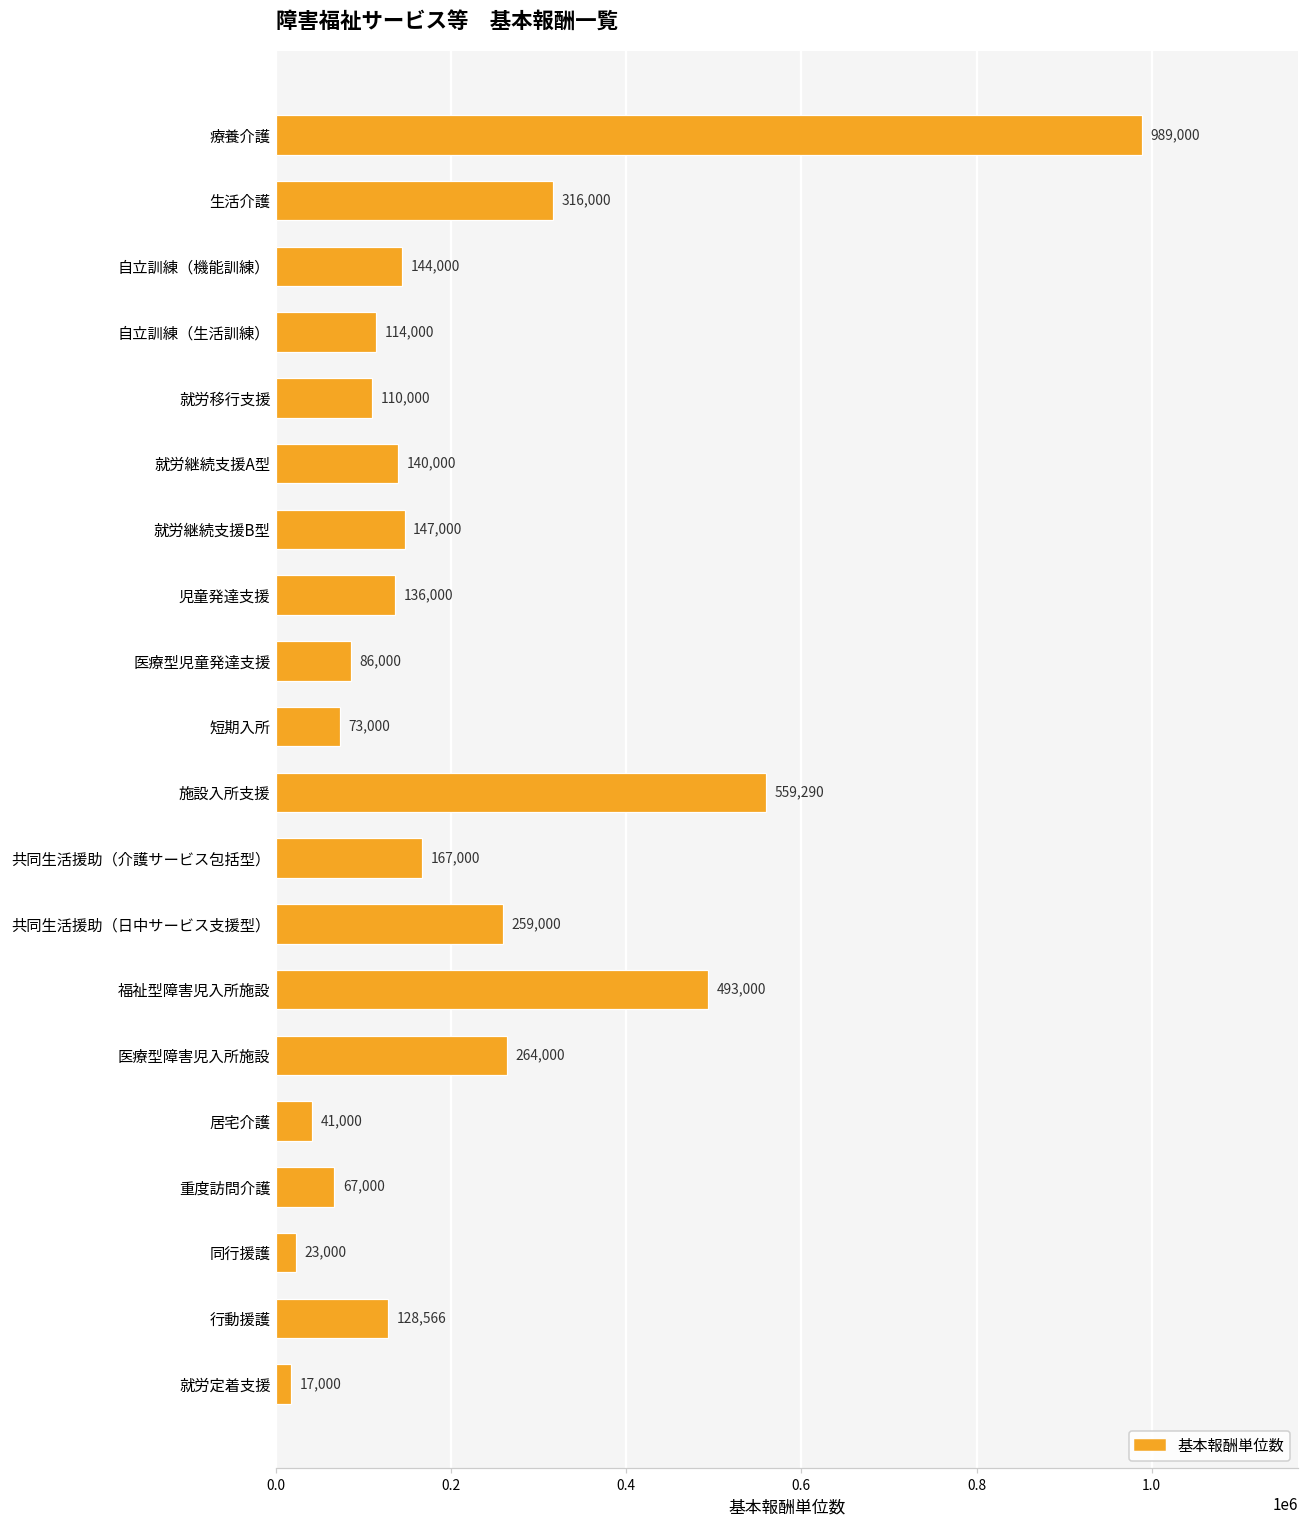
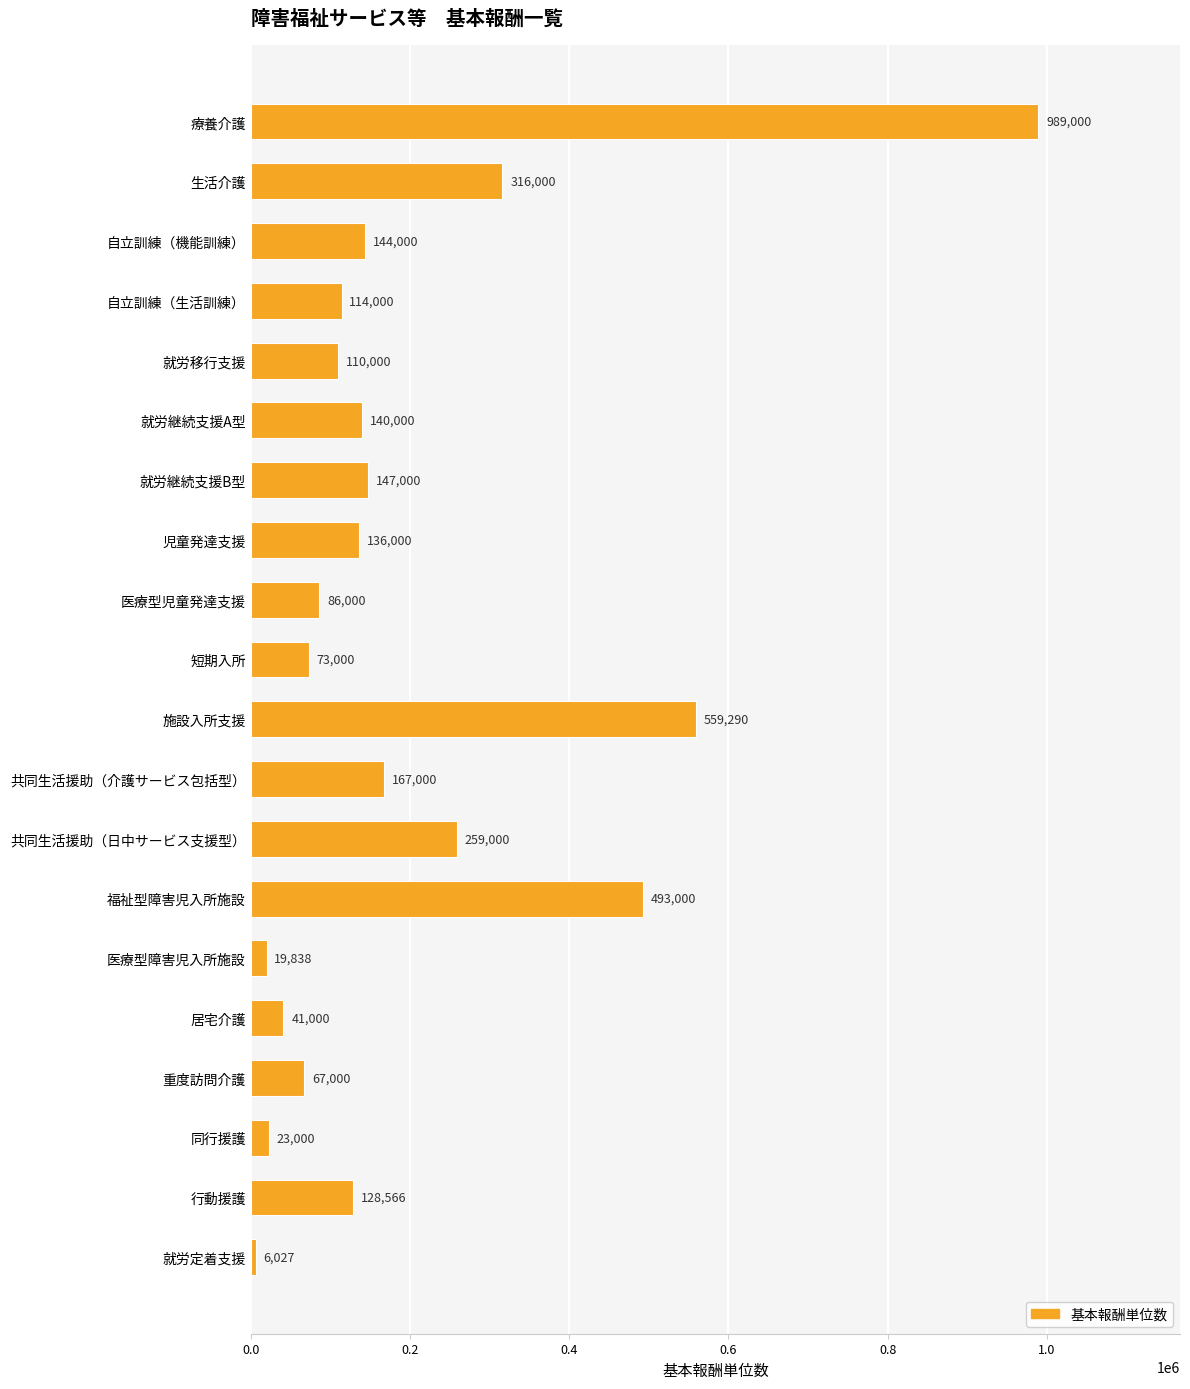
医療型障害児入所施設: 264,000 -> 19,838
就労定着支援: 17,000 -> 6,027
